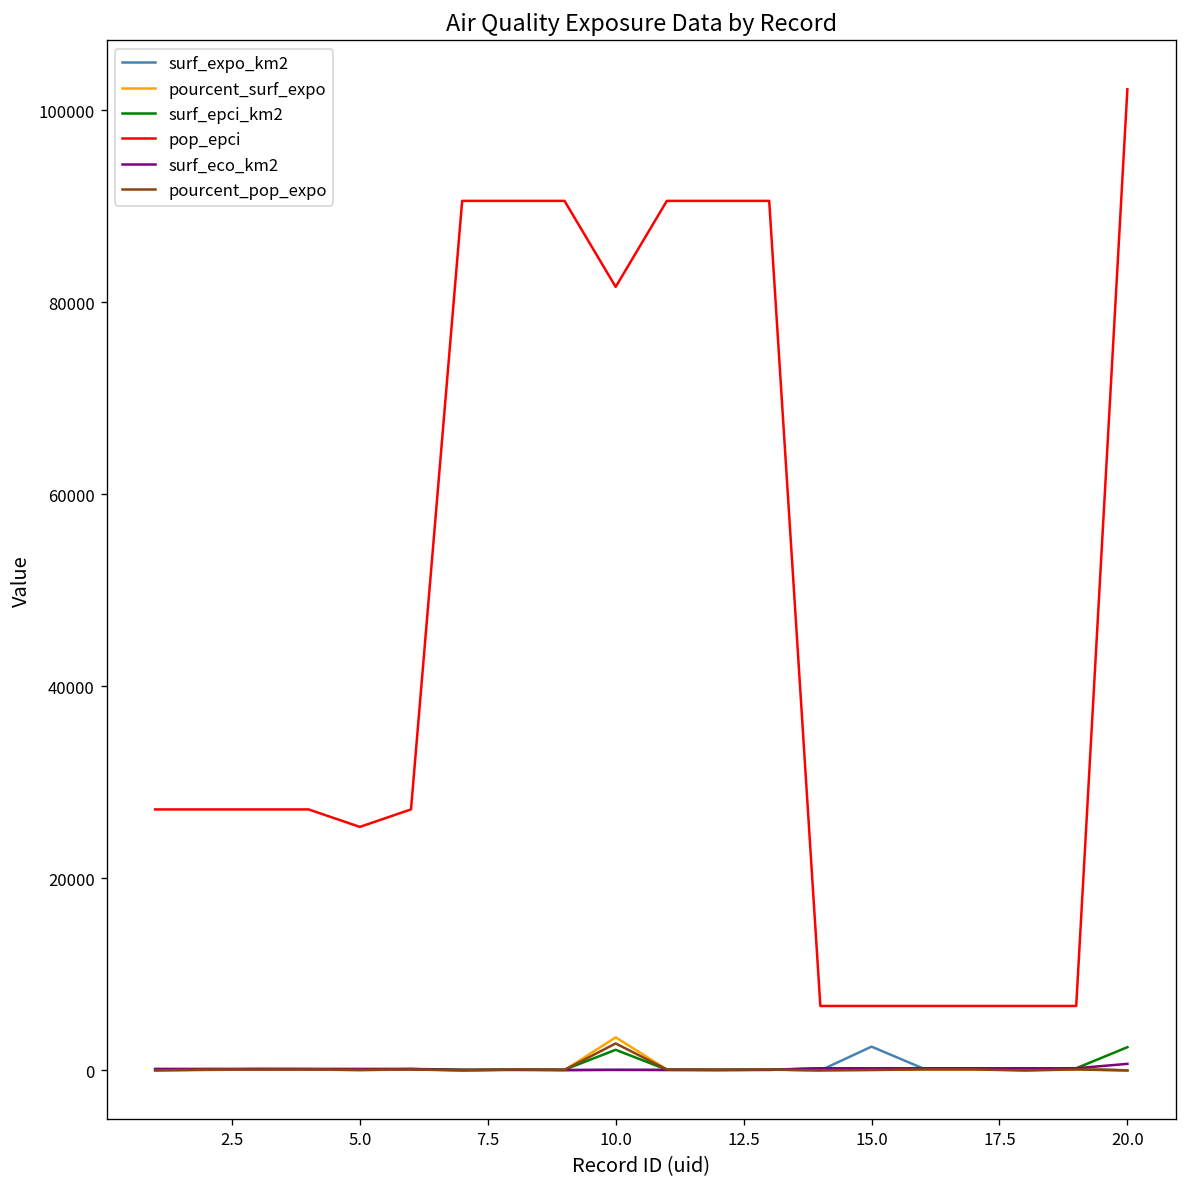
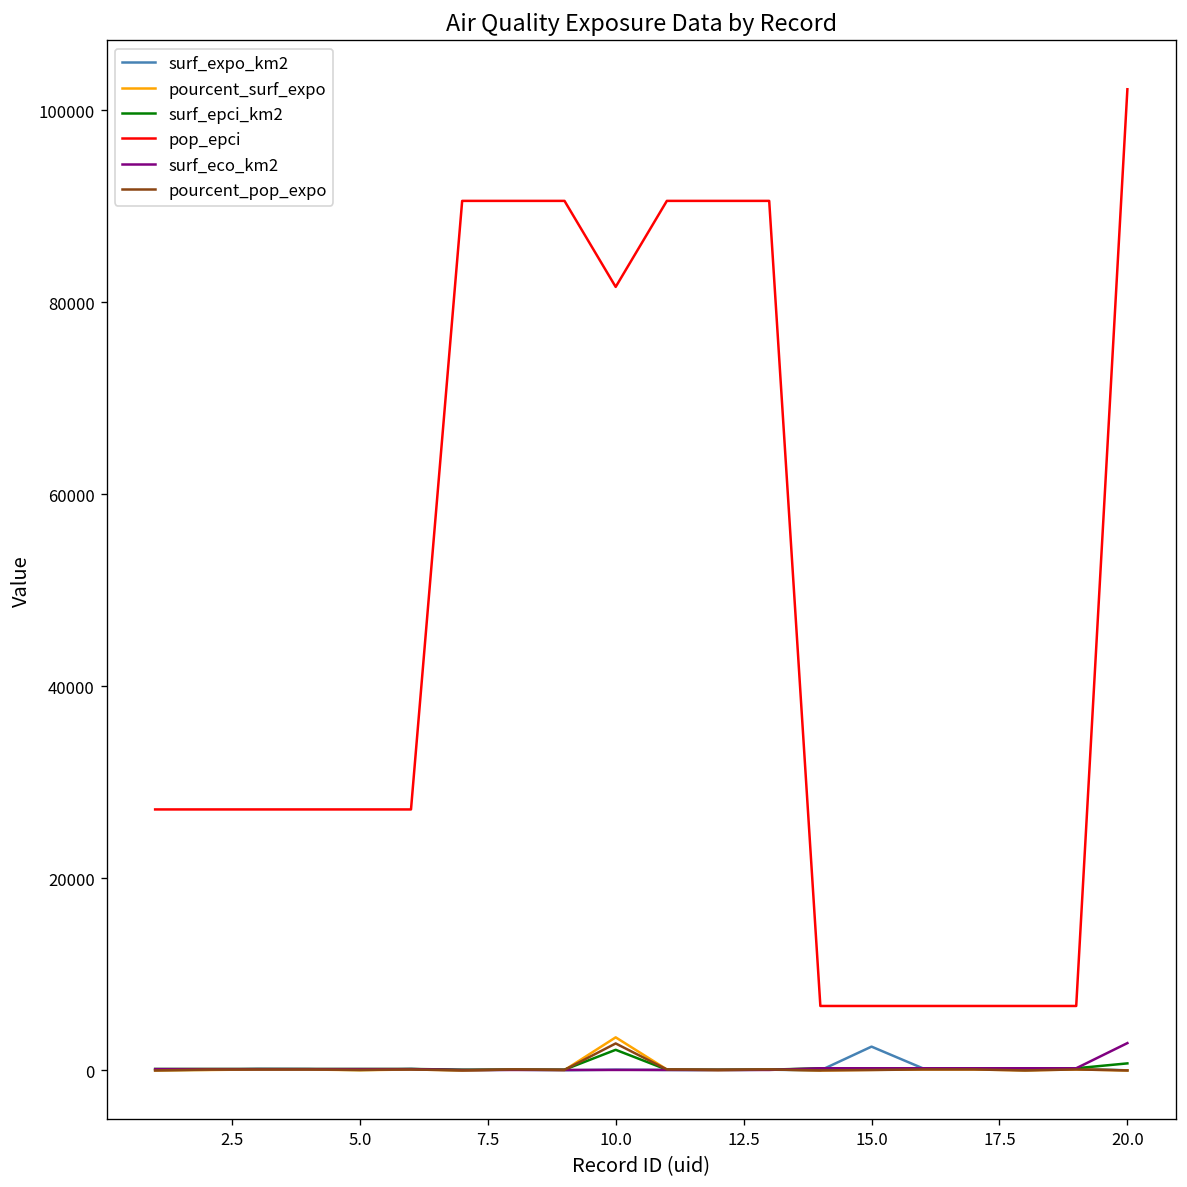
pop_epci, 5.0: 25000 -> 27000
surf_epci_km2, 20.0: 2000 -> 1000
surf_eco_km2, 20.0: 1000 -> 3000
